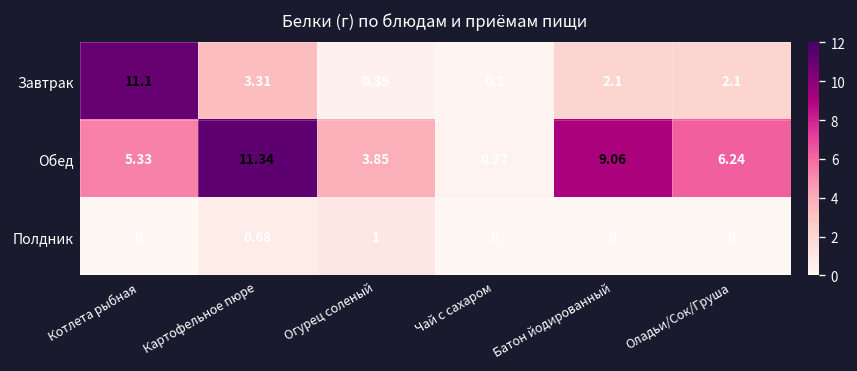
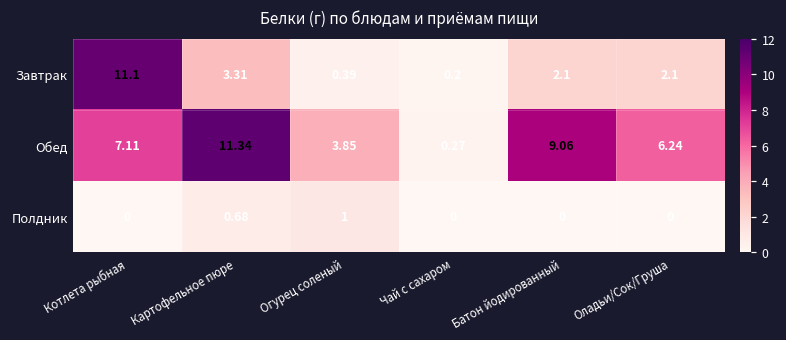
Обед, Котлета рыбная: 5.33 -> 7.11
